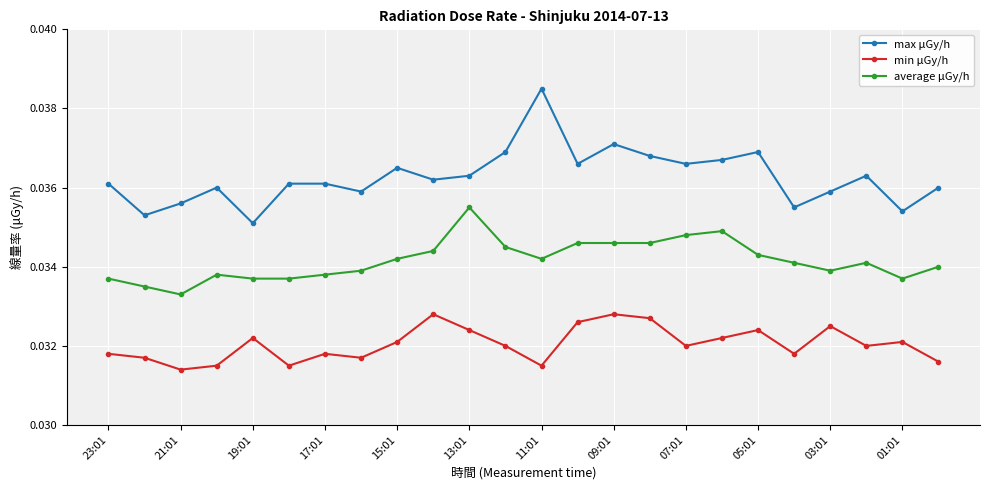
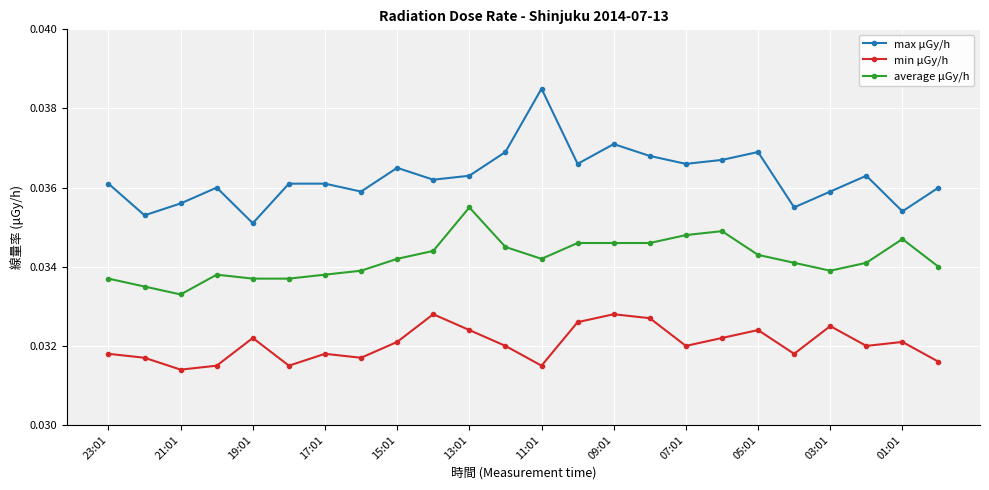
average μGy/h, 01:01: 0.0337 -> 0.0347
